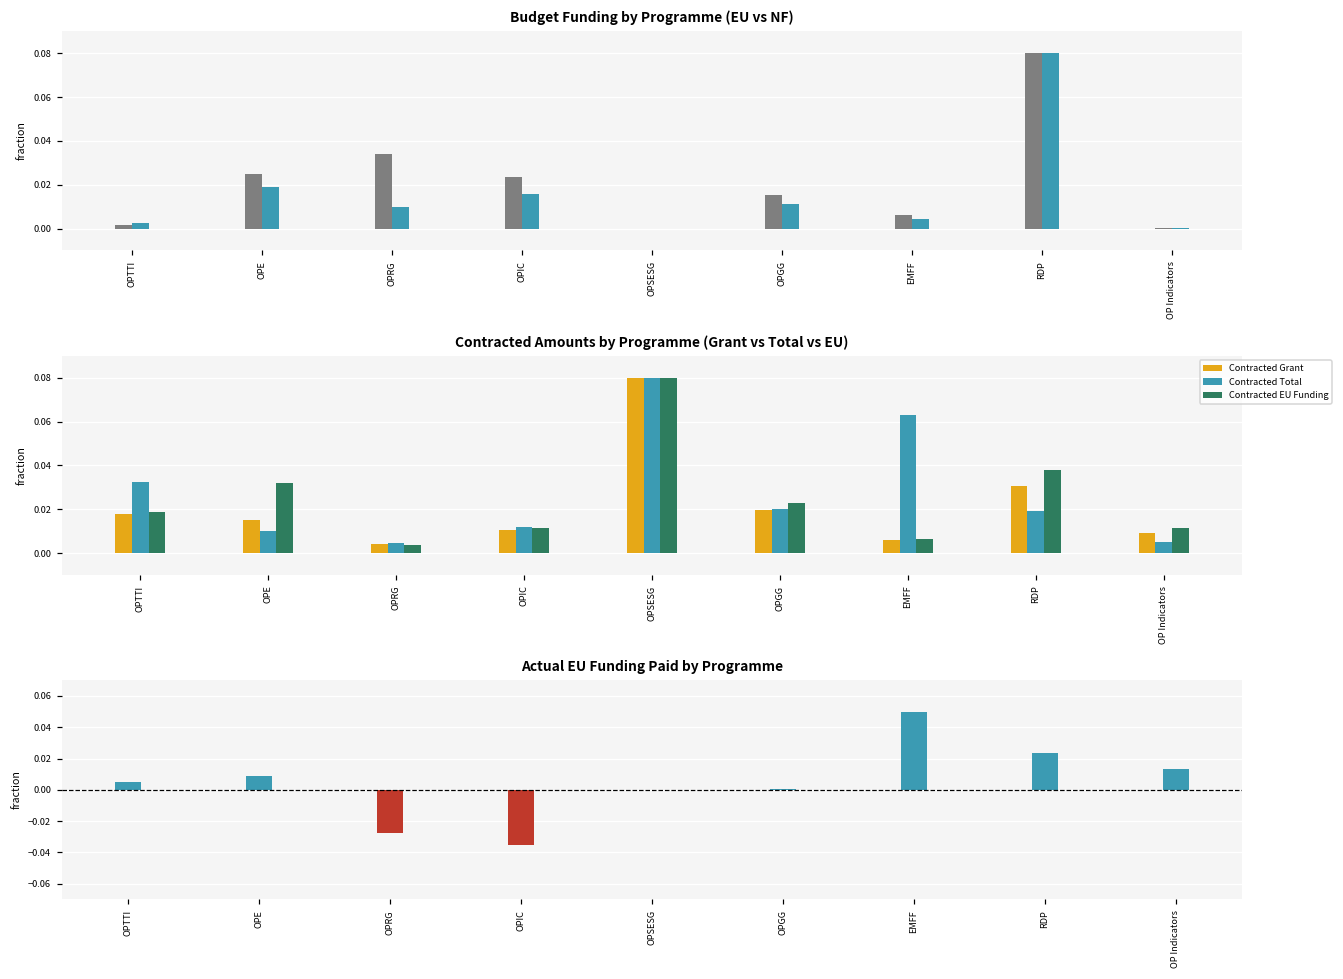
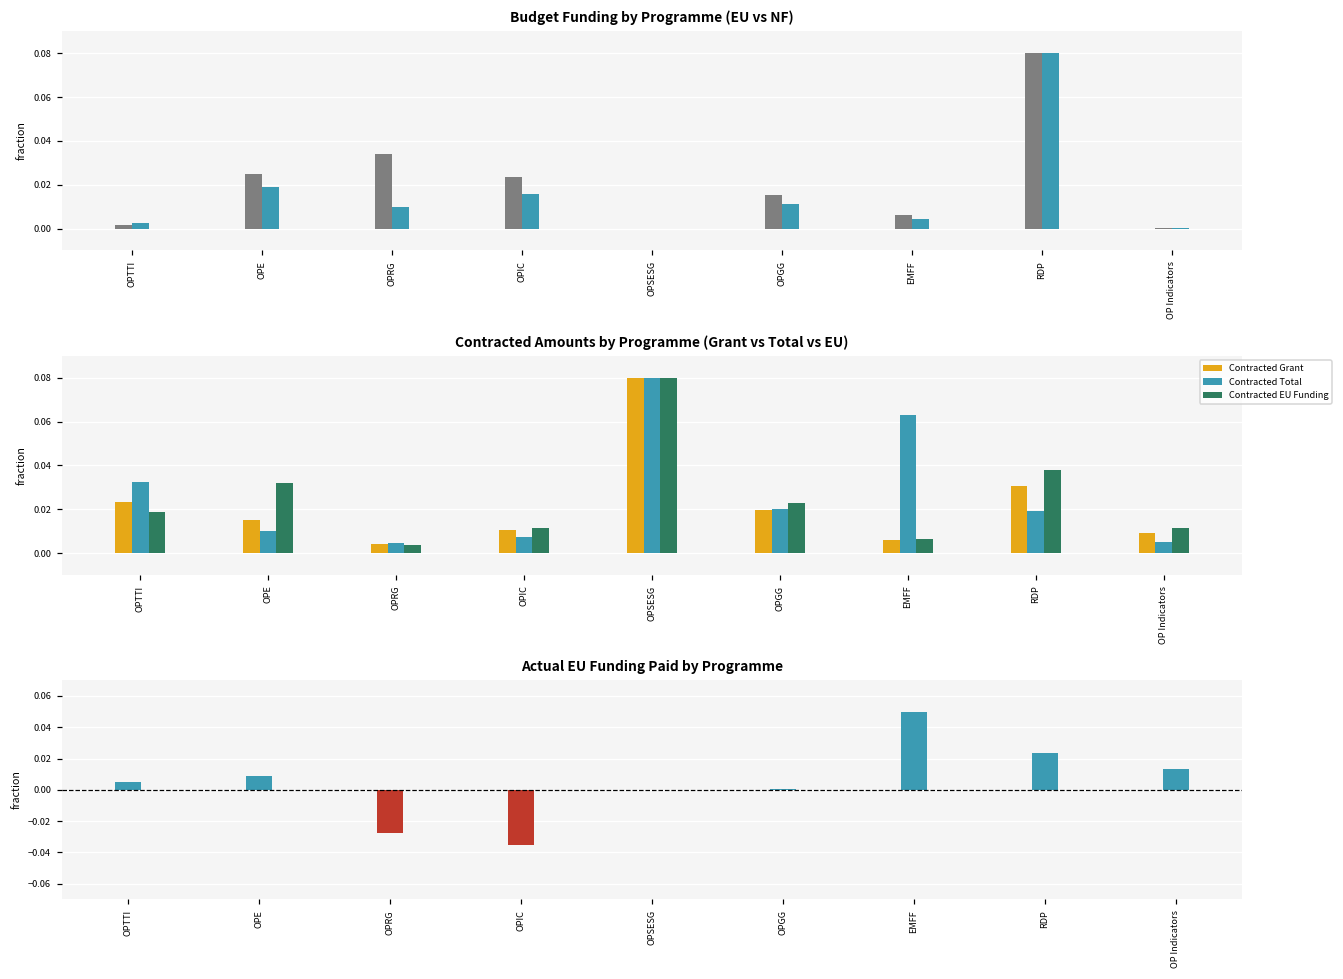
Contracted Amounts by Programme (Grant vs Total vs EU), Contracted Grant, OPTTI: 0.018 -> 0.023
Contracted Amounts by Programme (Grant vs Total vs EU), Contracted Total, OPIC: 0.012 -> 0.007
